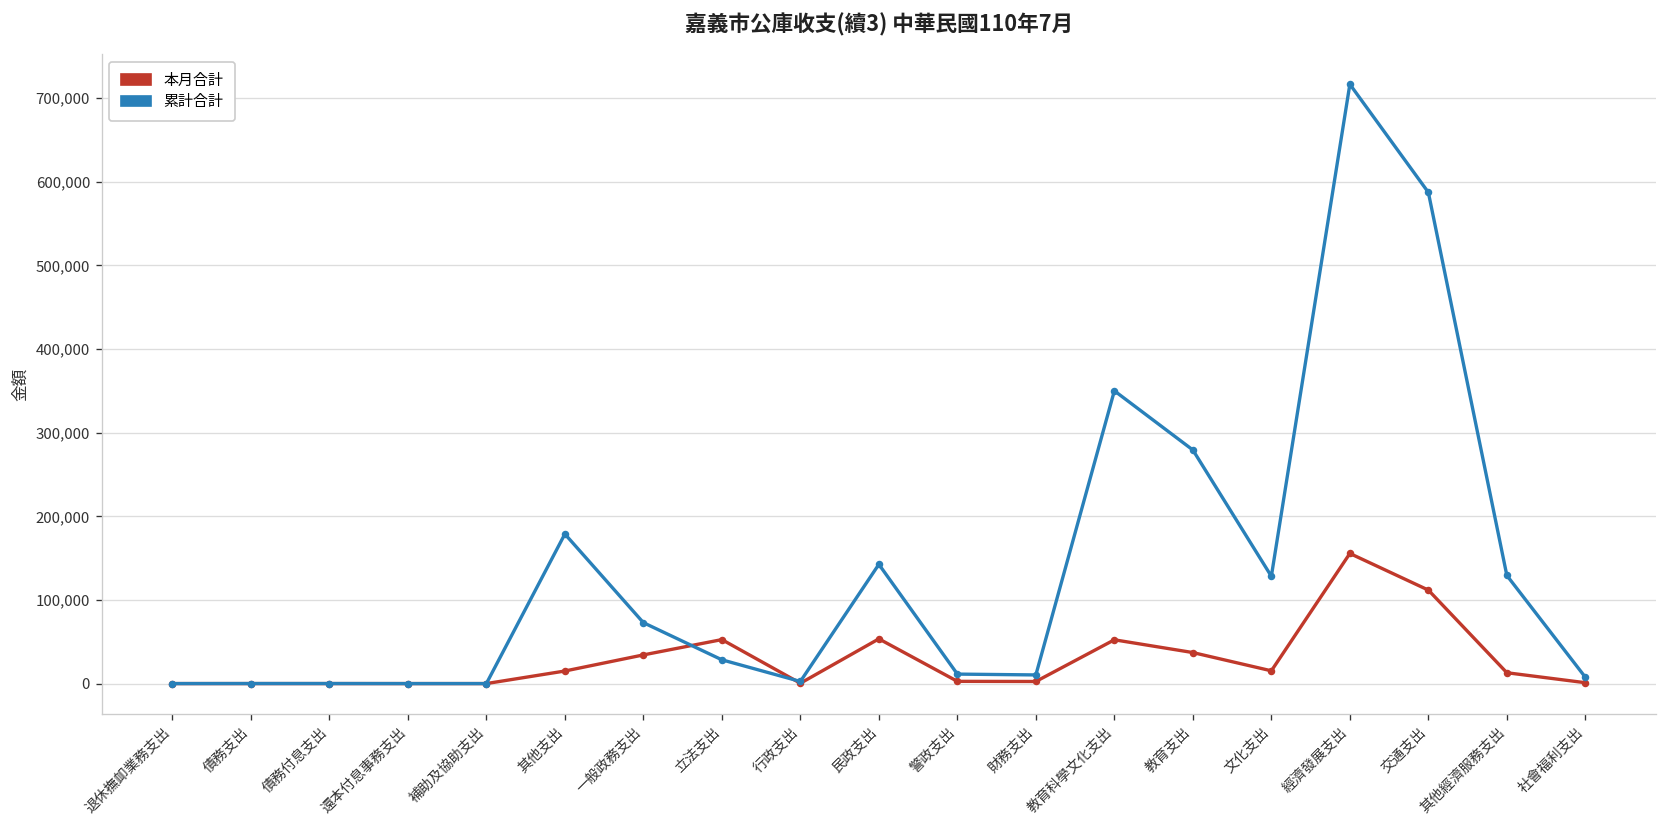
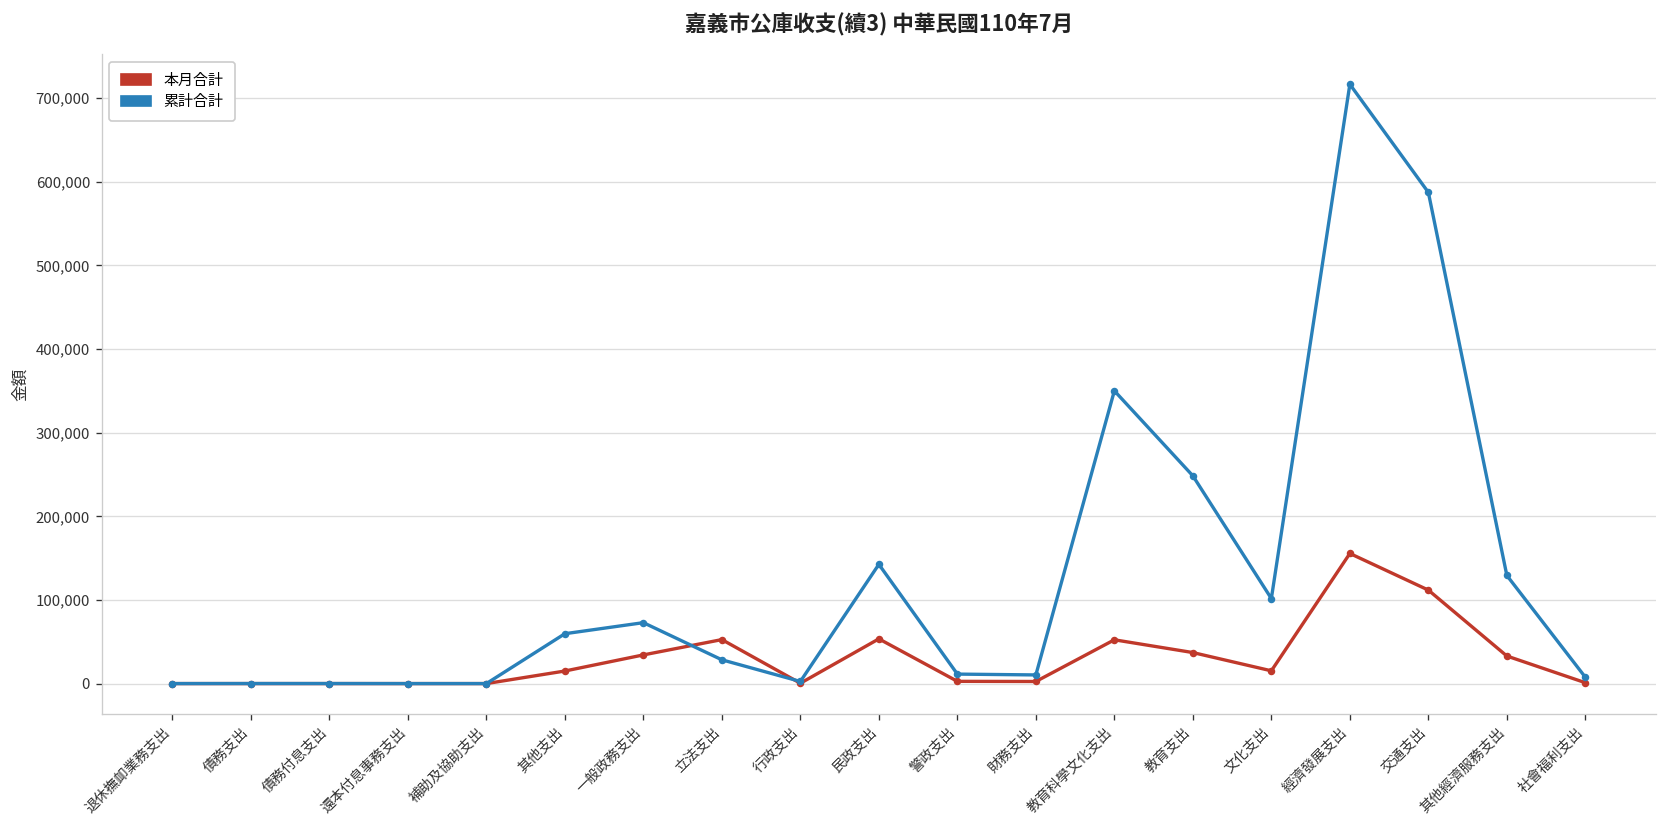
累計合計, 其他支出: 180,000 -> 60,000
累計合計, 教育支出: 280,000 -> 250,000
累計合計, 文化支出: 130,000 -> 100,000
本月合計, 其他經濟服務支出: 10,000 -> 30,000
